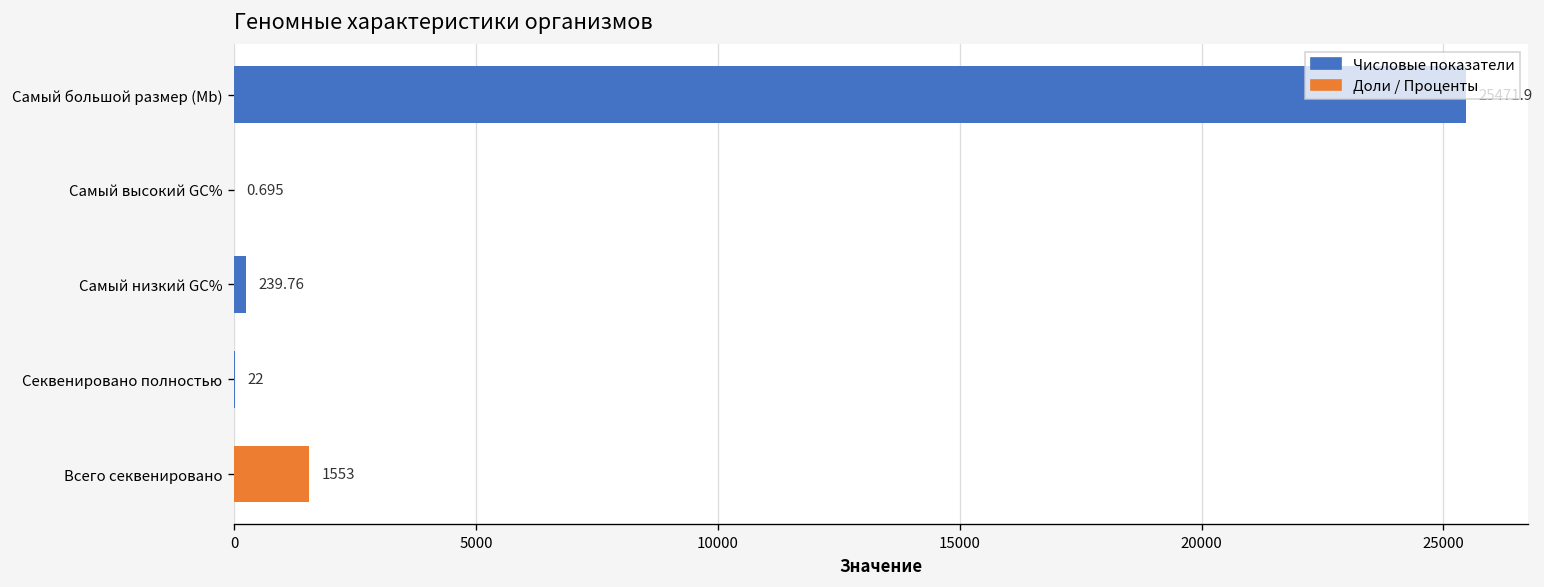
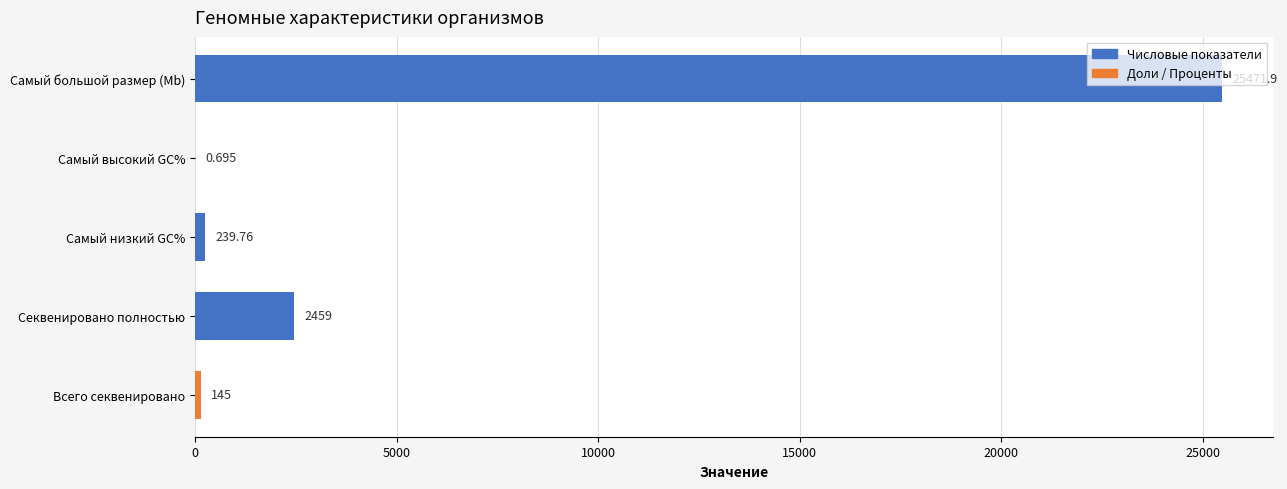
Секвенировано полностью: 22 -> 2459
Всего секвенировано: 1553 -> 145
